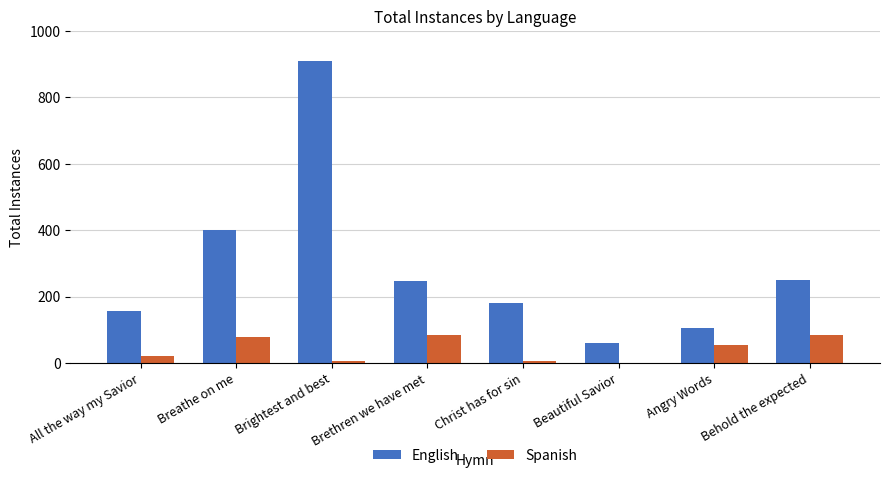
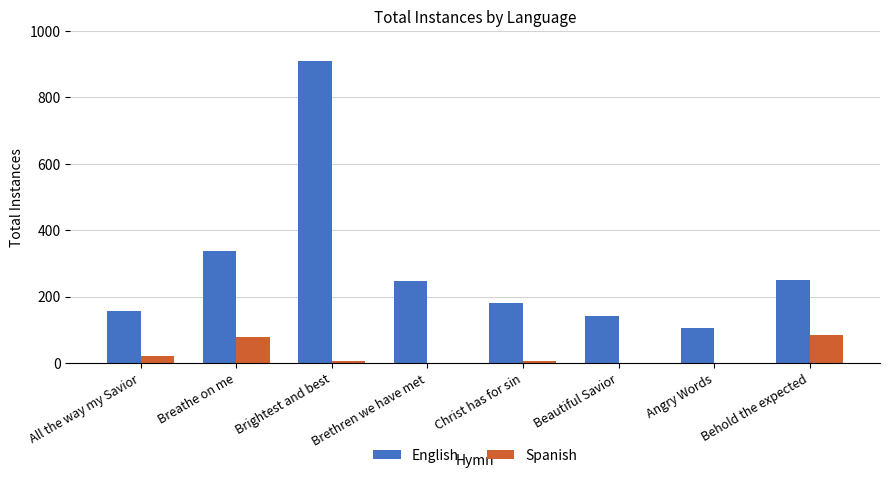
English, Breathe on me: 400 -> 340
Spanish, Brethren we have met: 80 -> 0
English, Beautiful Savior: 60 -> 140
Spanish, Angry Words: 50 -> 0
